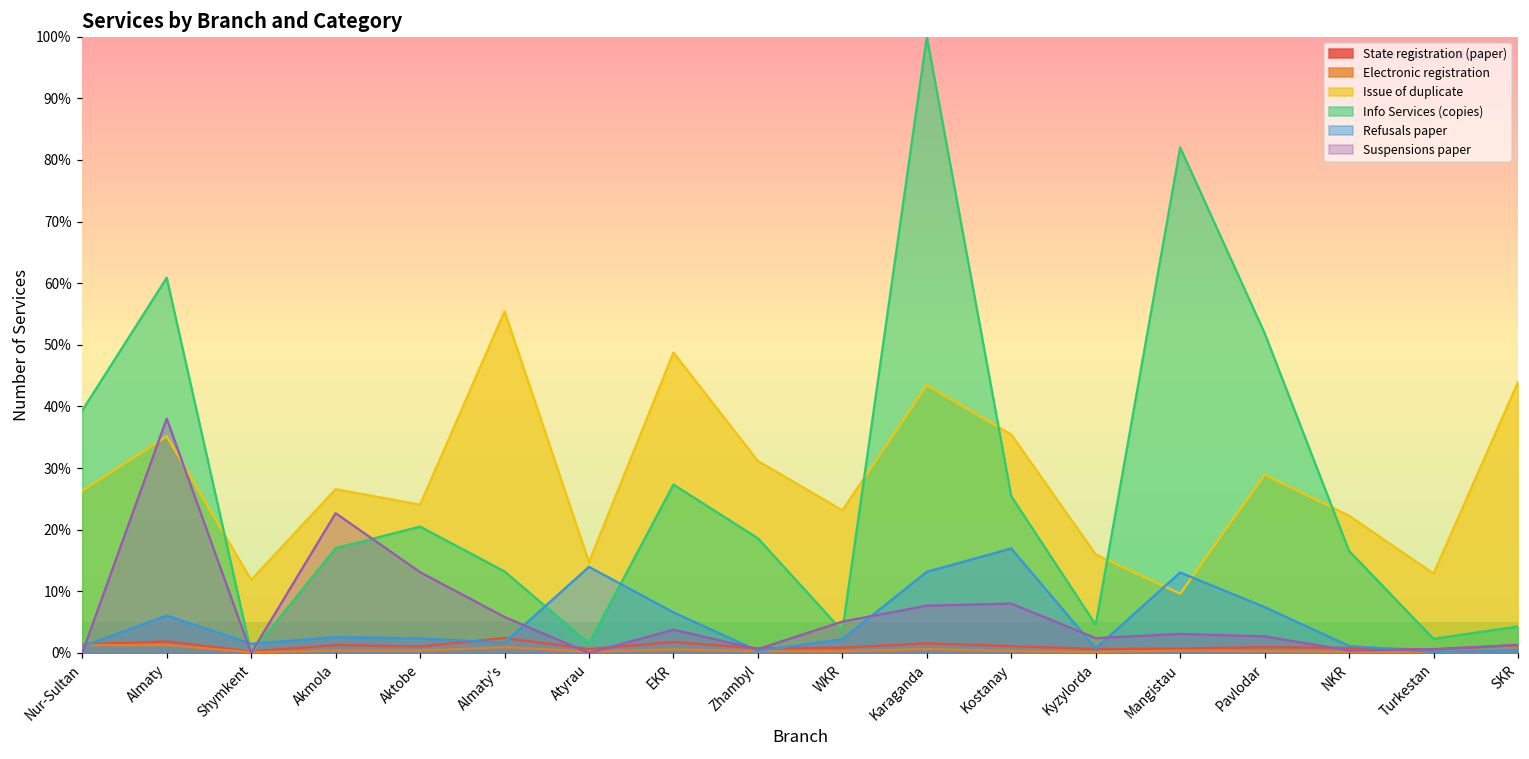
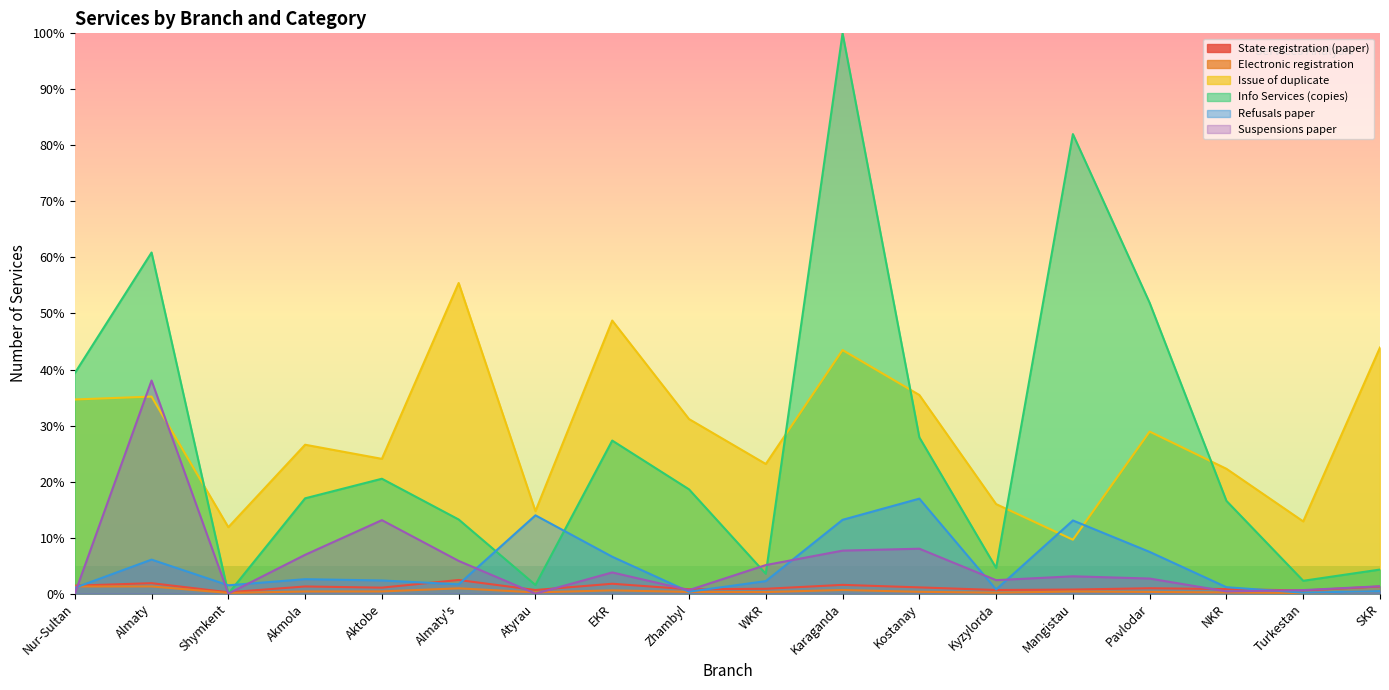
Issue of duplicate, Nur-Sultan: 26% -> 35%
Suspensions paper, Akmola: 23% -> 7%
Info Services (copies), Kostanay: 25% -> 28%
